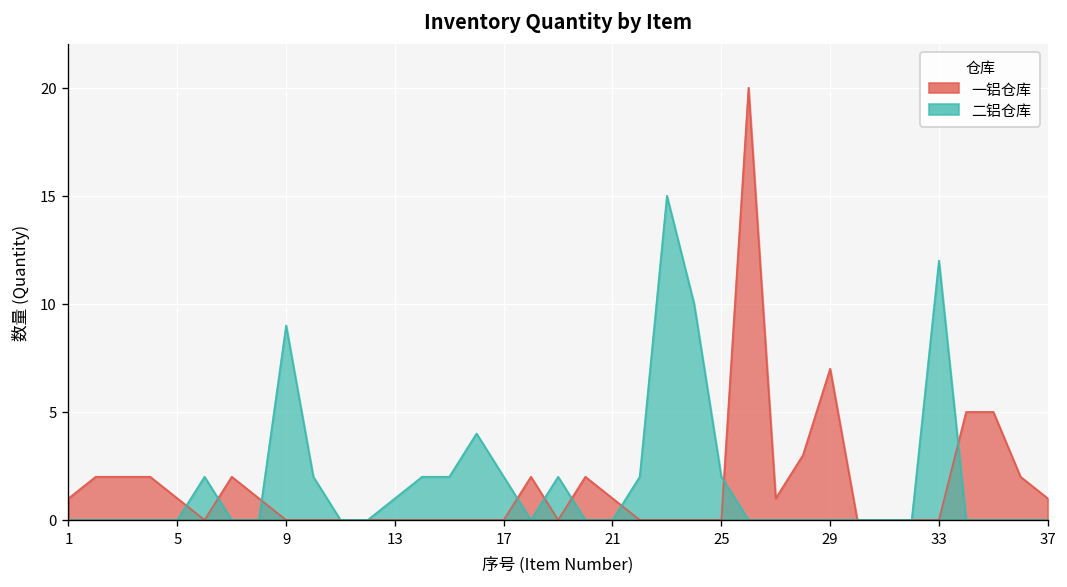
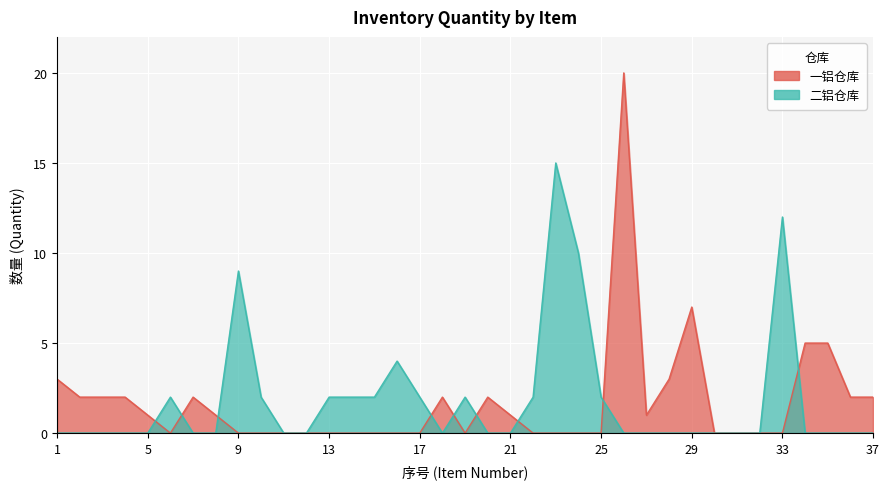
一铝仓库, 1: 1 -> 3
二铝仓库, 13: 1 -> 2
一铝仓库, 37: 1 -> 2
